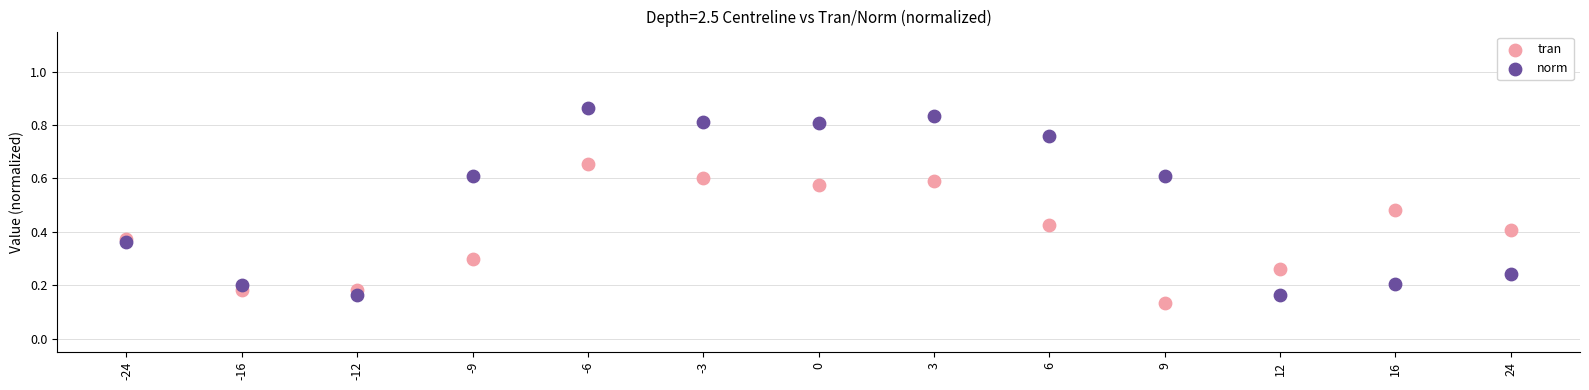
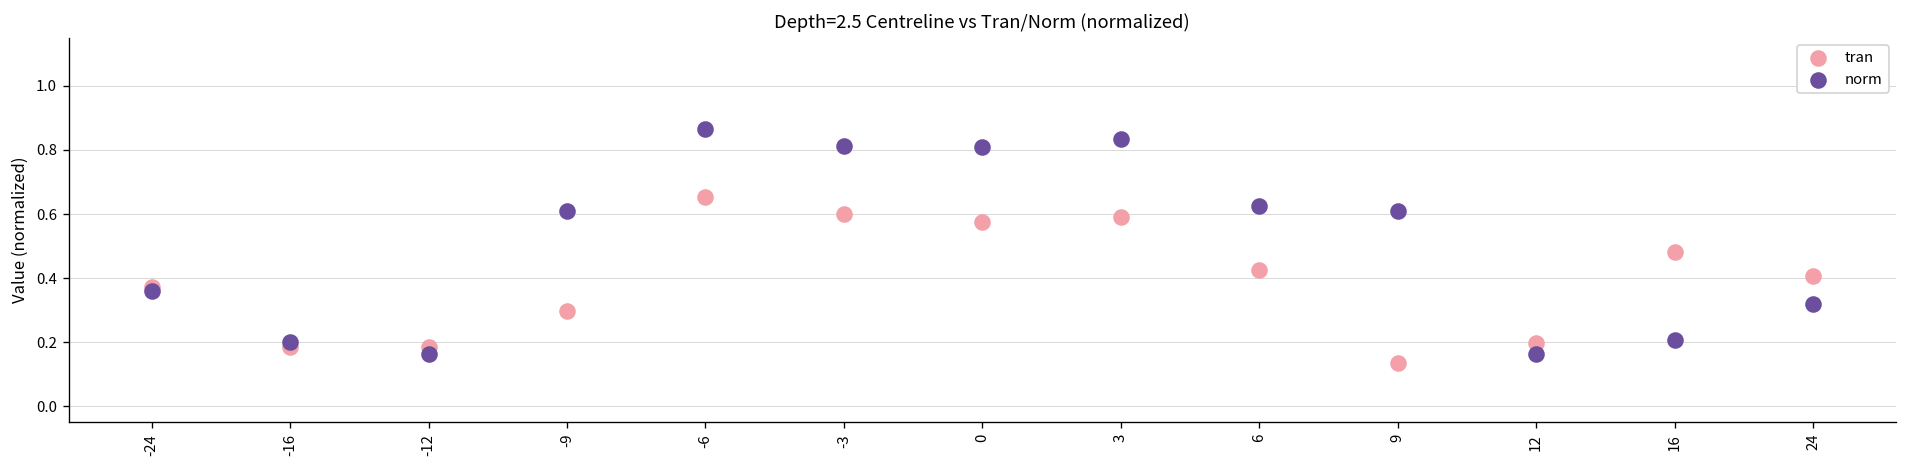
norm, 6: 0.76 -> 0.62
tran, 12: 0.26 -> 0.20
norm, 24: 0.24 -> 0.32
